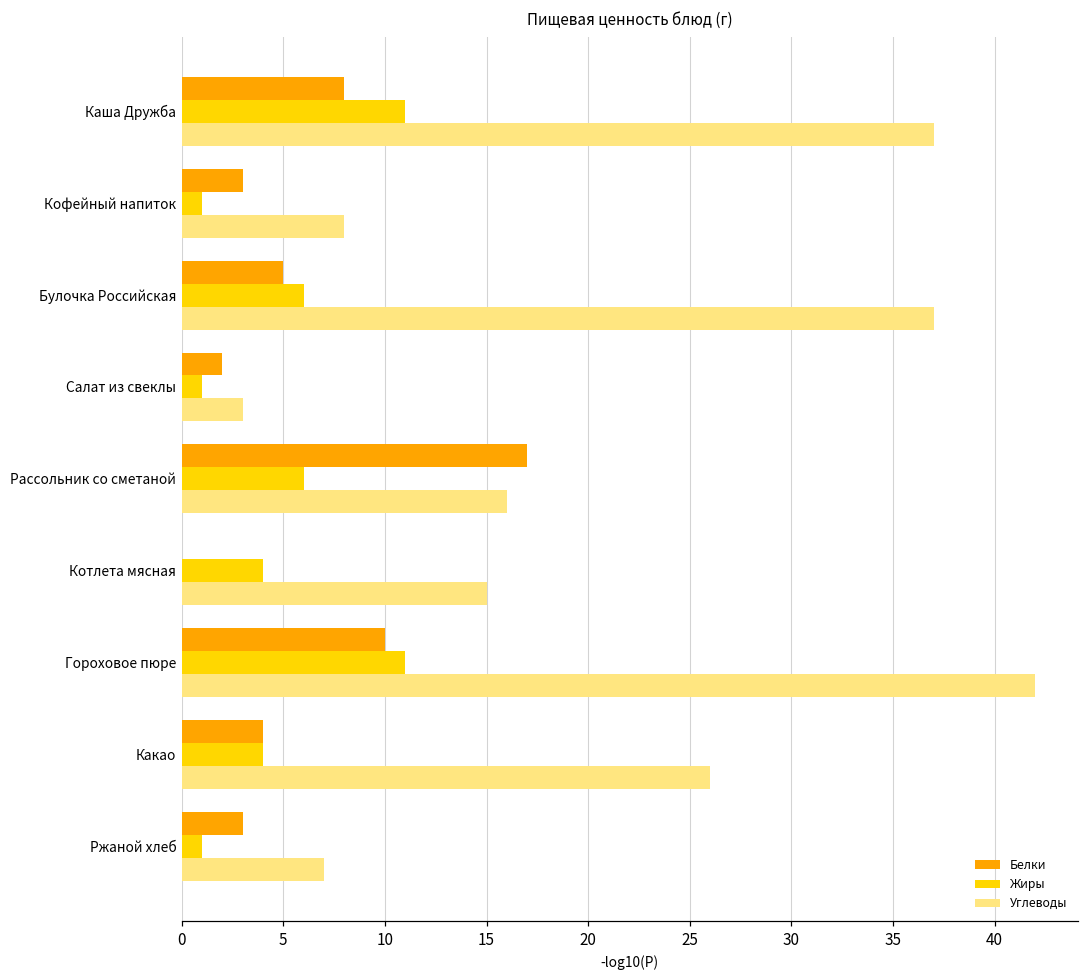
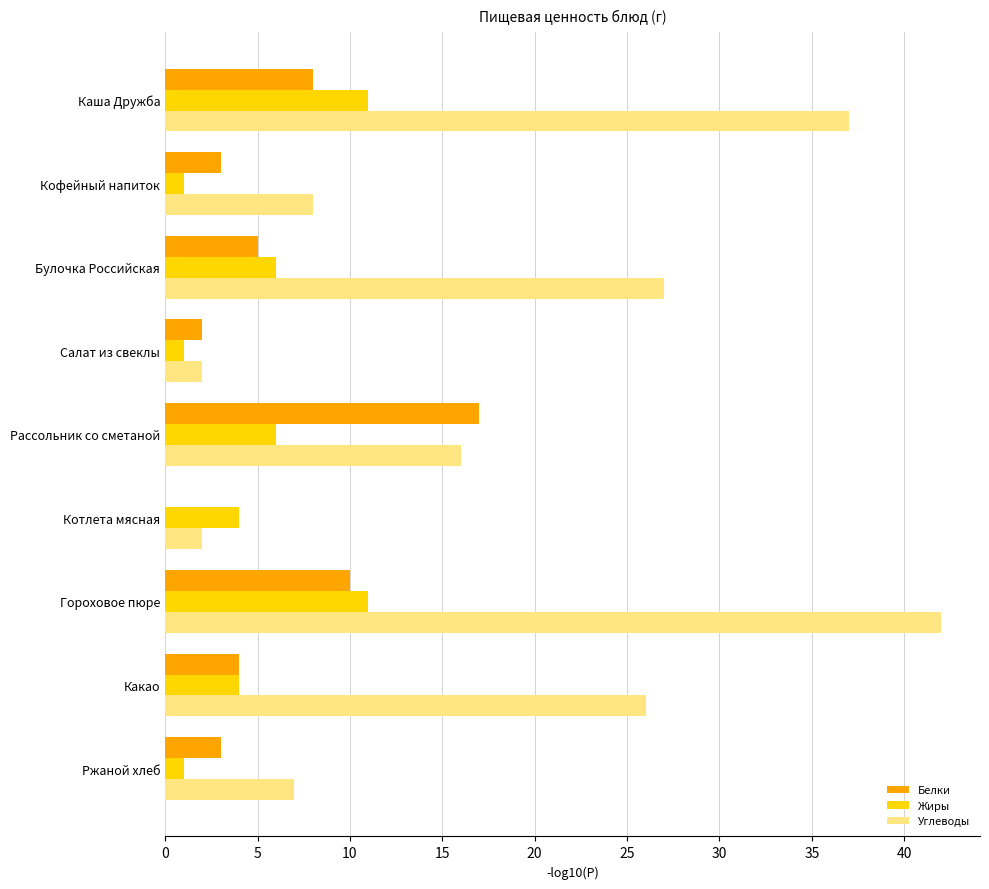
Углеводы, Булочка Российская: 37 -> 27
Углеводы, Салат из свеклы: 3 -> 2
Углеводы, Котлета мясная: 15 -> 2
